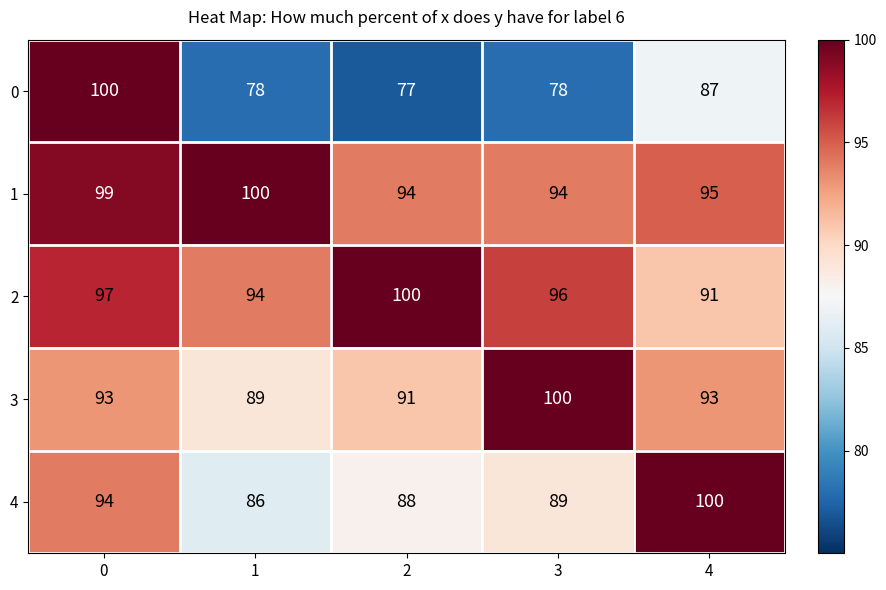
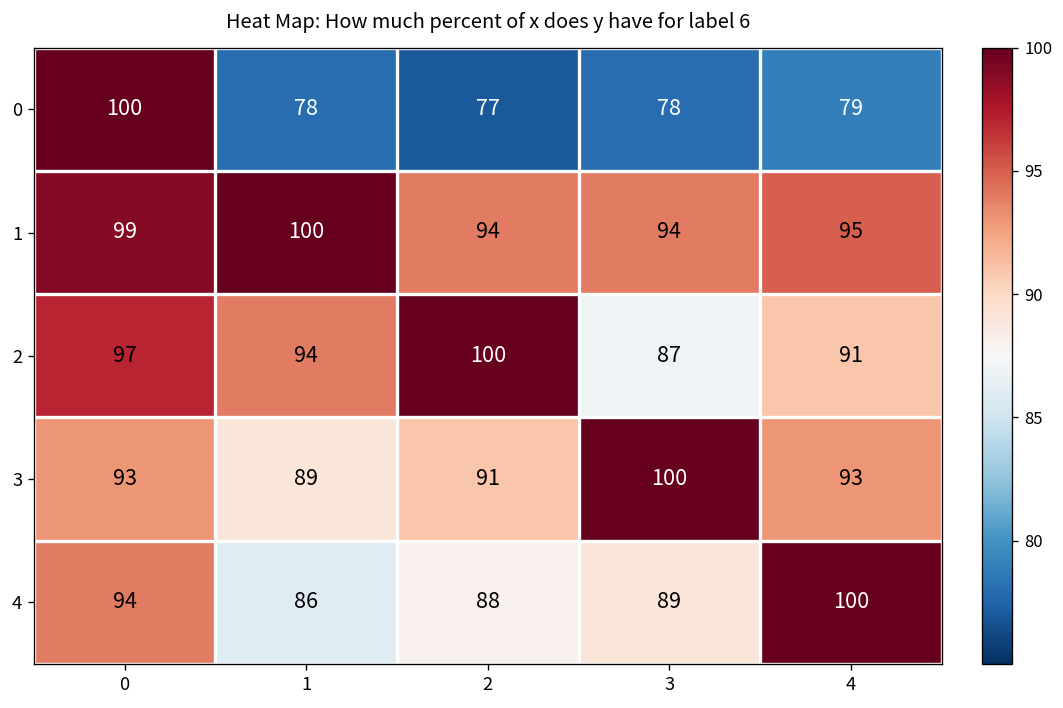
0, 4: 87 -> 79
2, 3: 96 -> 87
